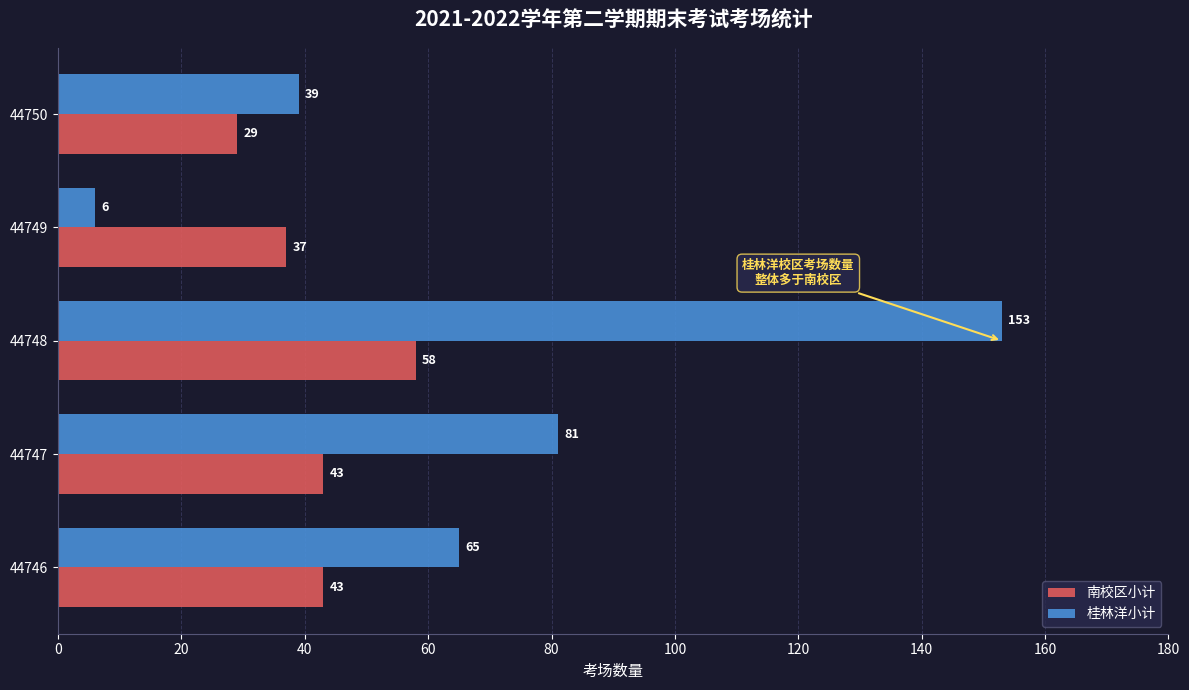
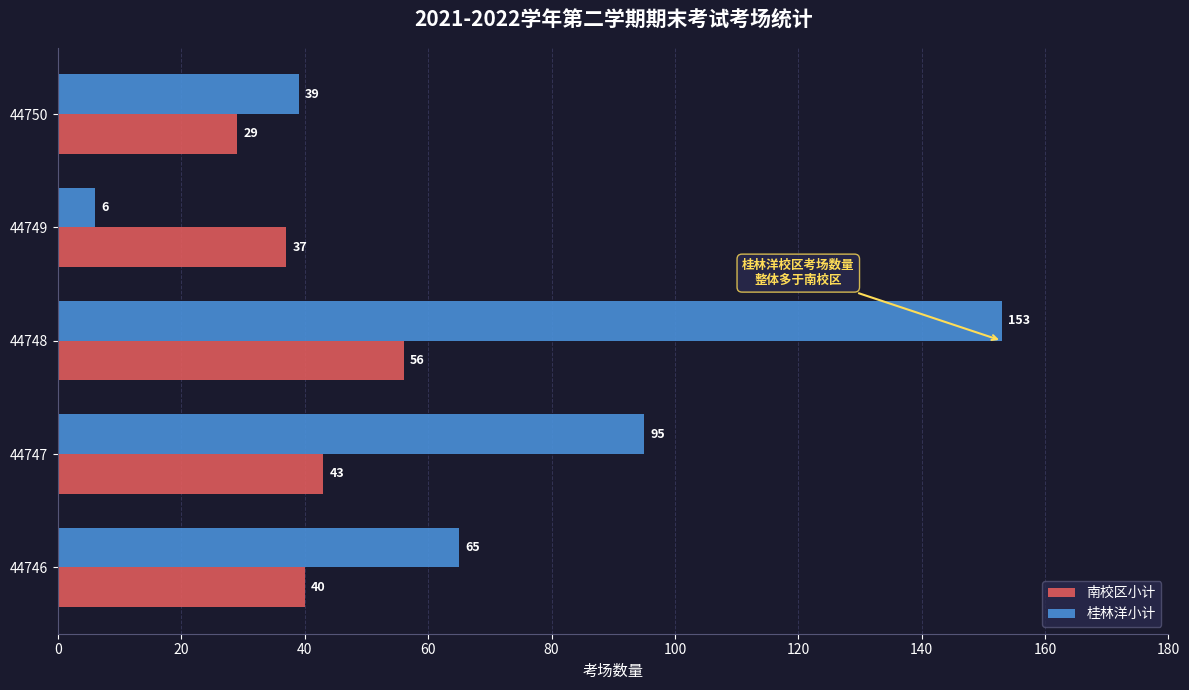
南校区小计, 44748: 58 -> 56
桂林洋小计, 44747: 81 -> 95
南校区小计, 44746: 43 -> 40
